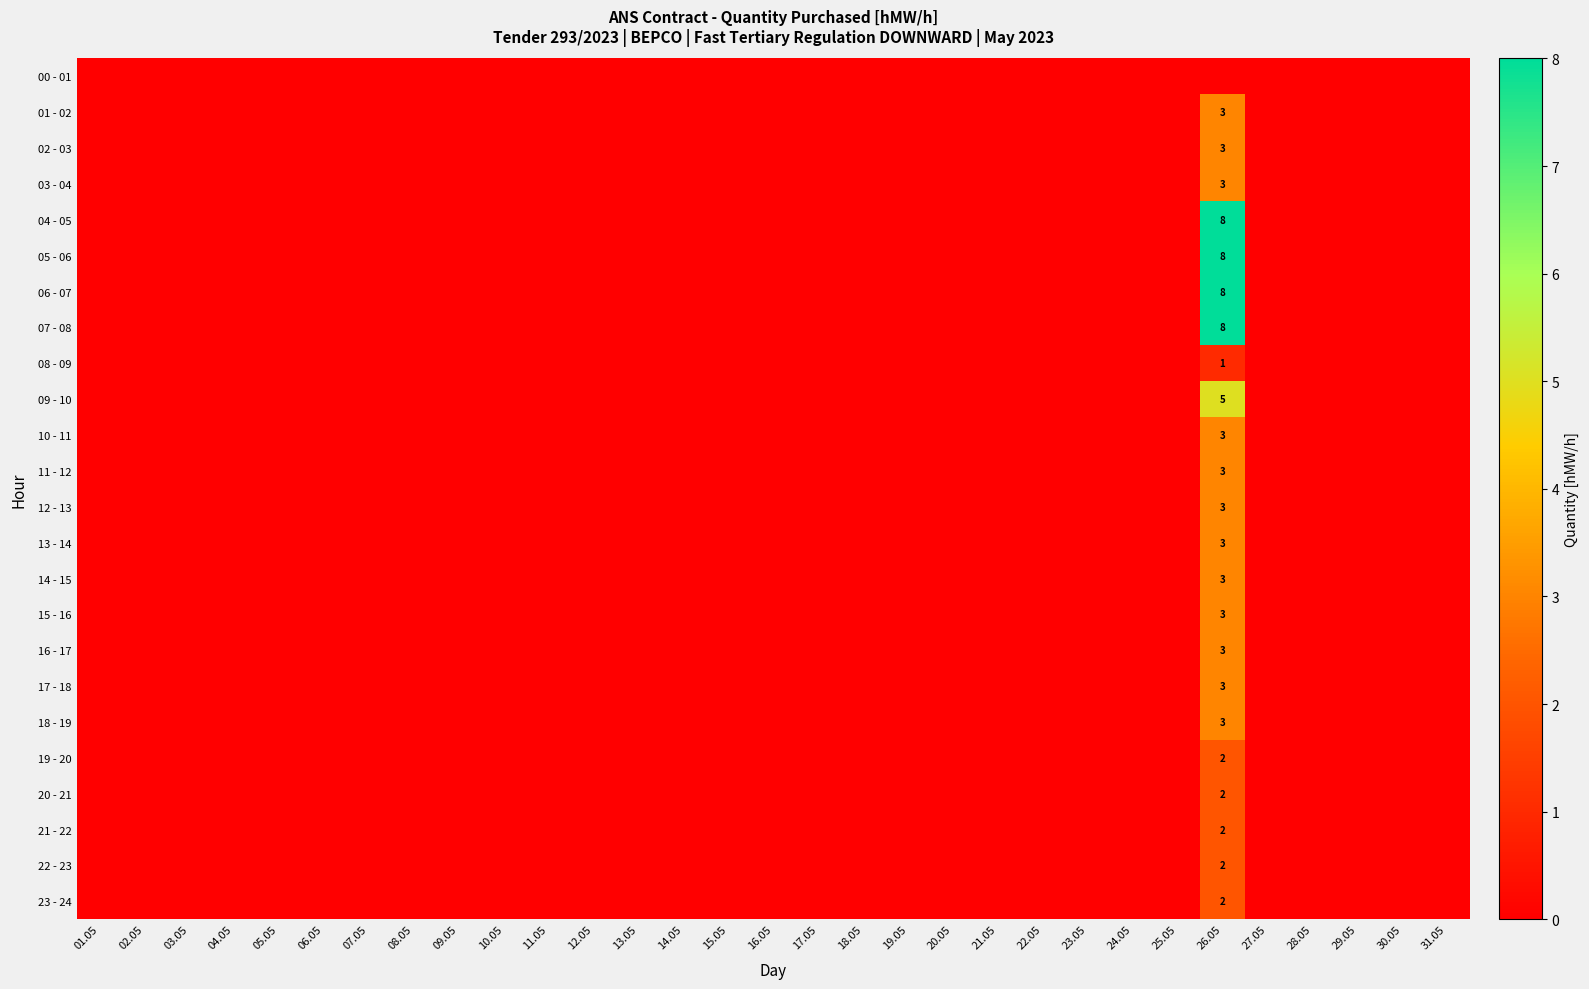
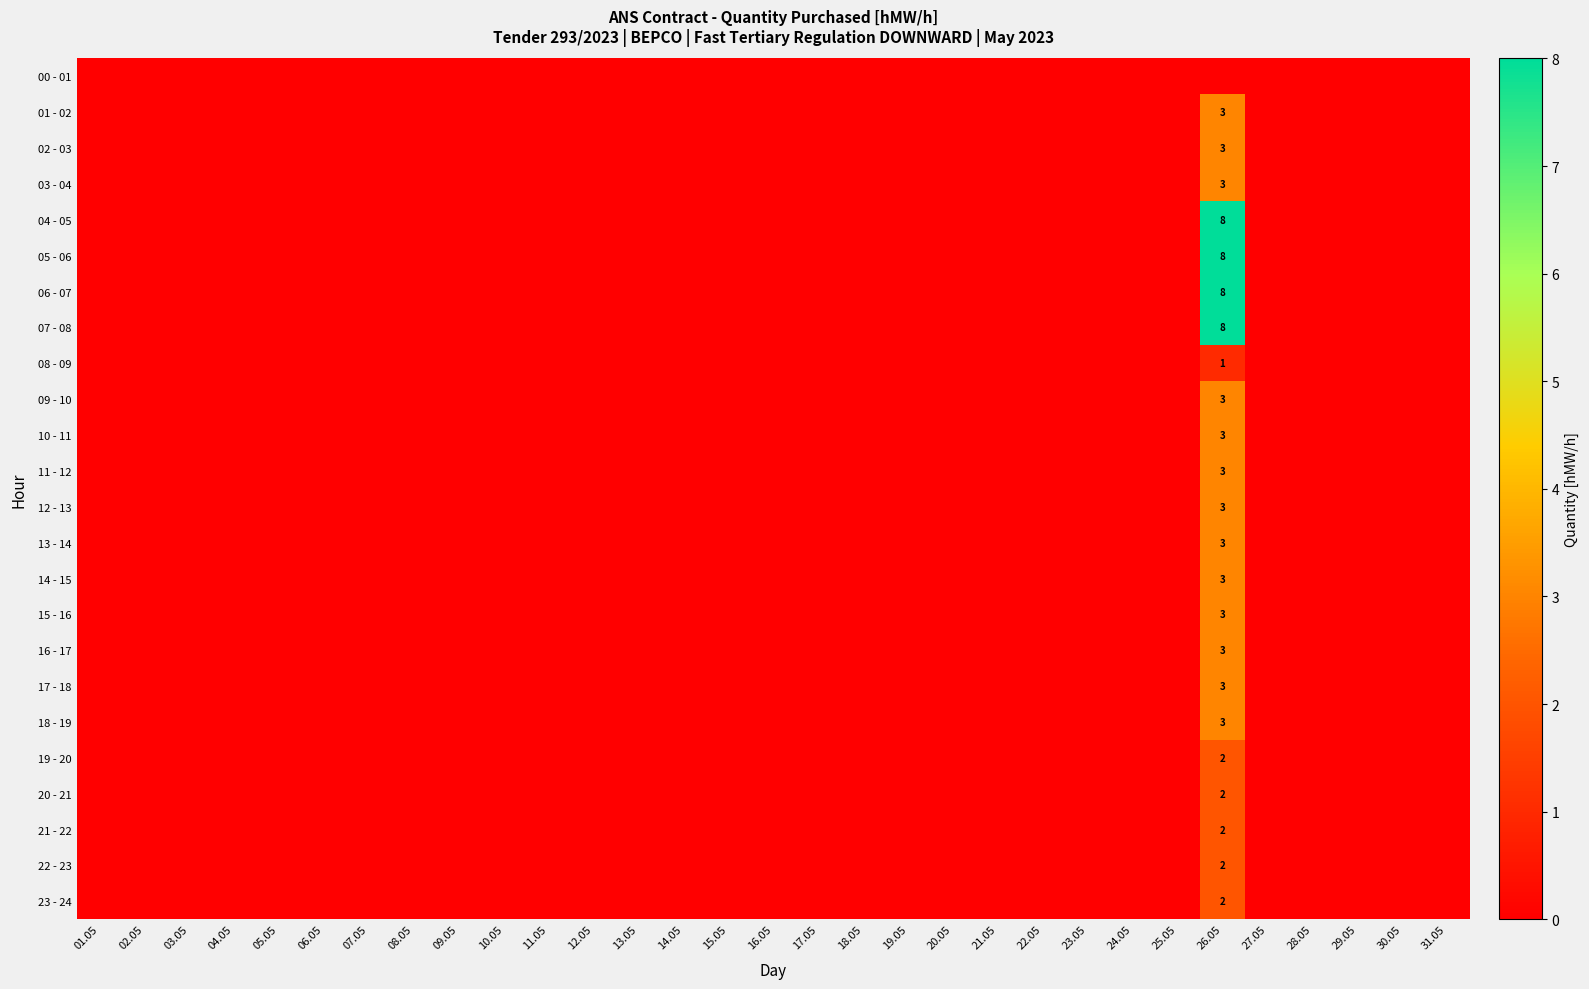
09 - 10, 26.05: 5 -> 3
